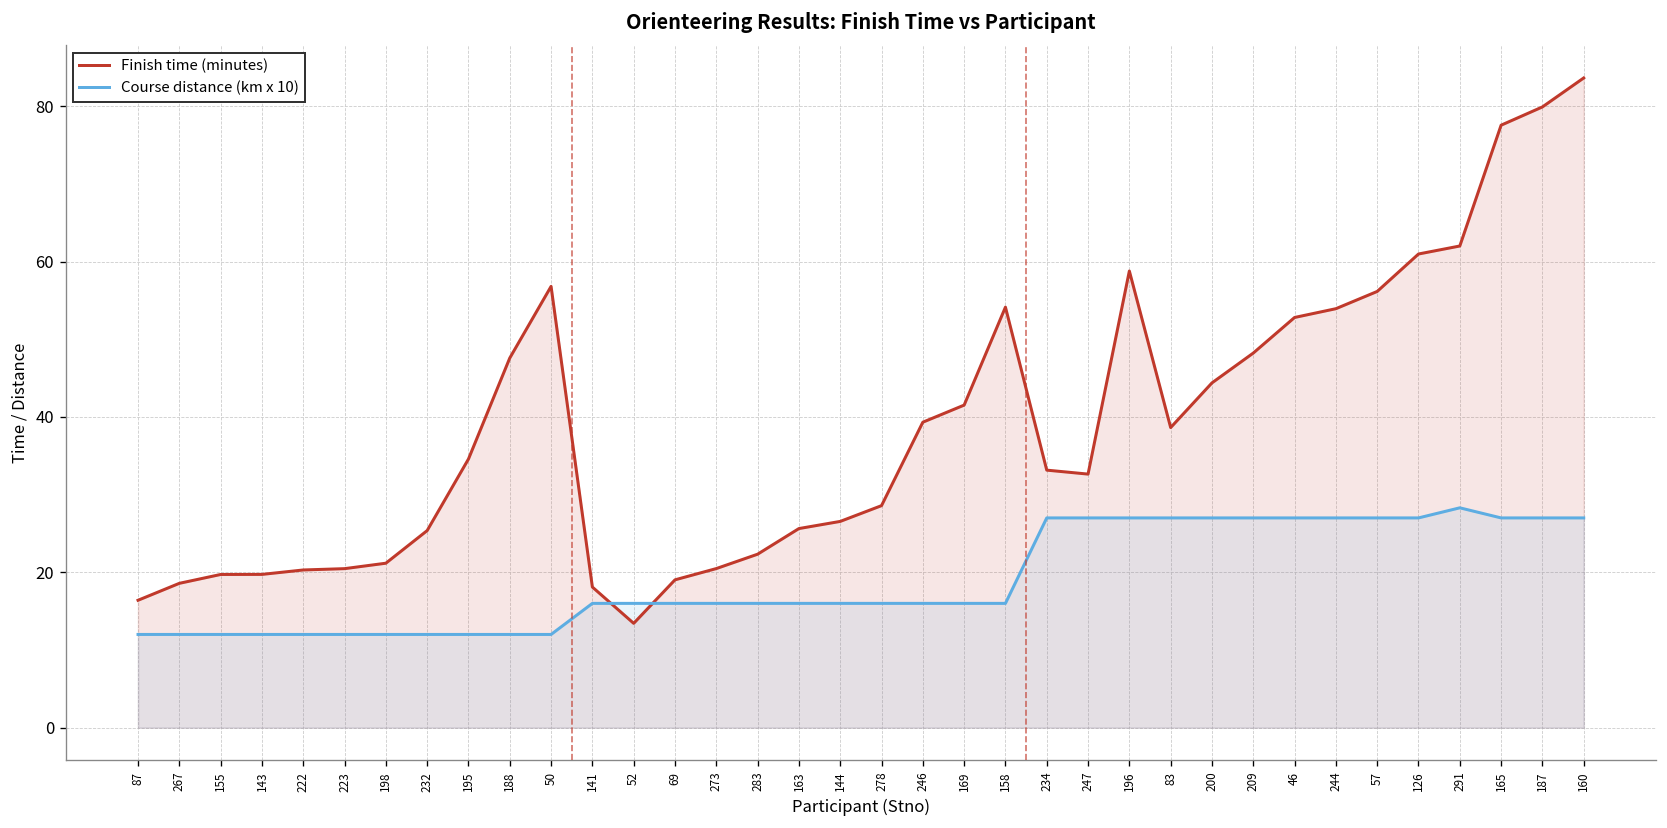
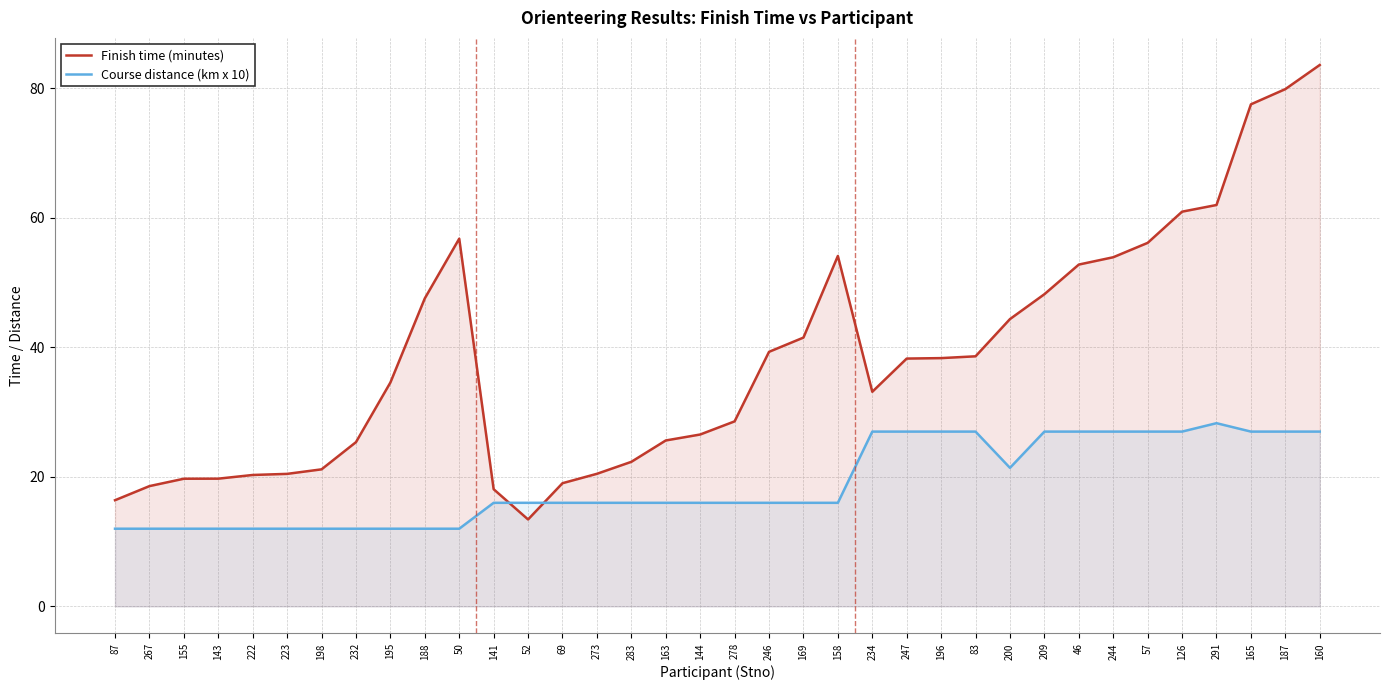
Finish time (minutes), 247: 33 -> 38
Finish time (minutes), 196: 59 -> 38
Course distance (km x 10), 200: 27 -> 21
